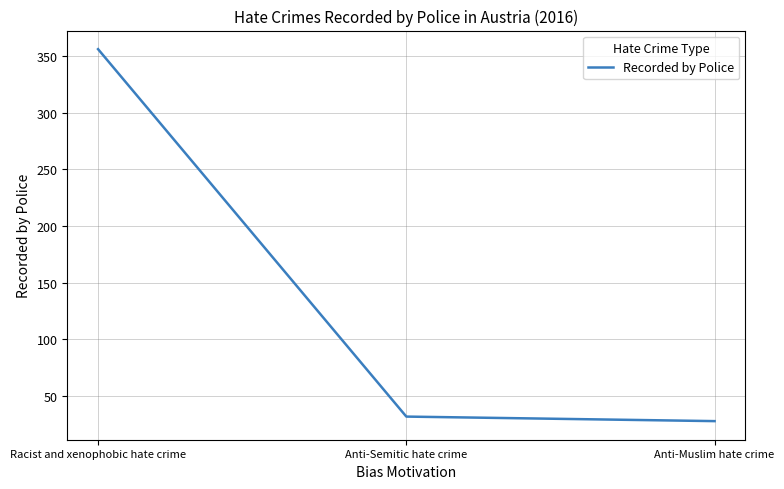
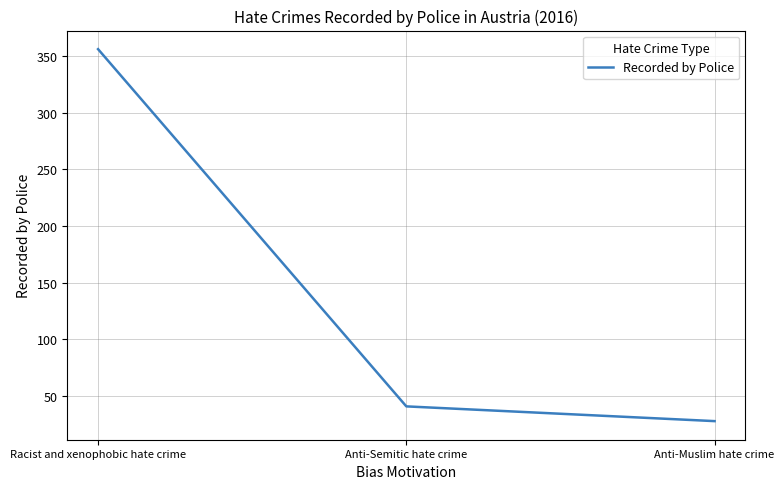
Anti-Semitic hate crime: 32 -> 41
